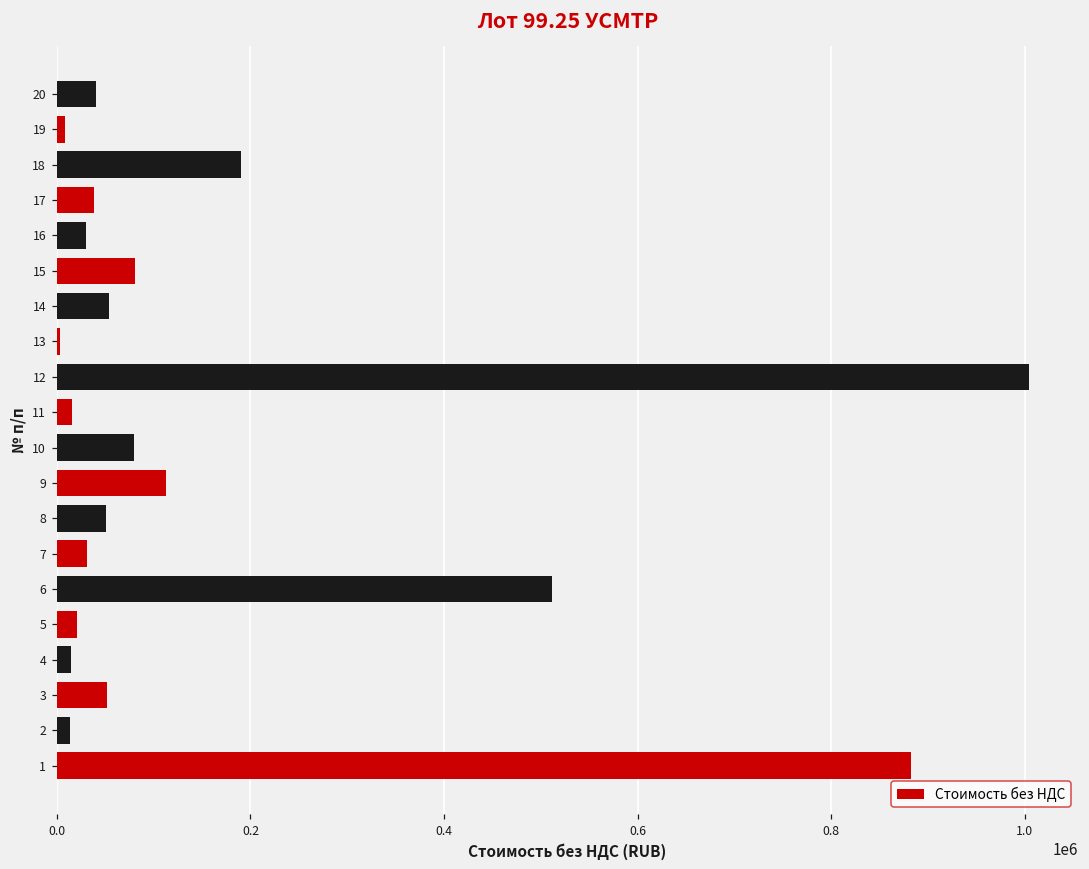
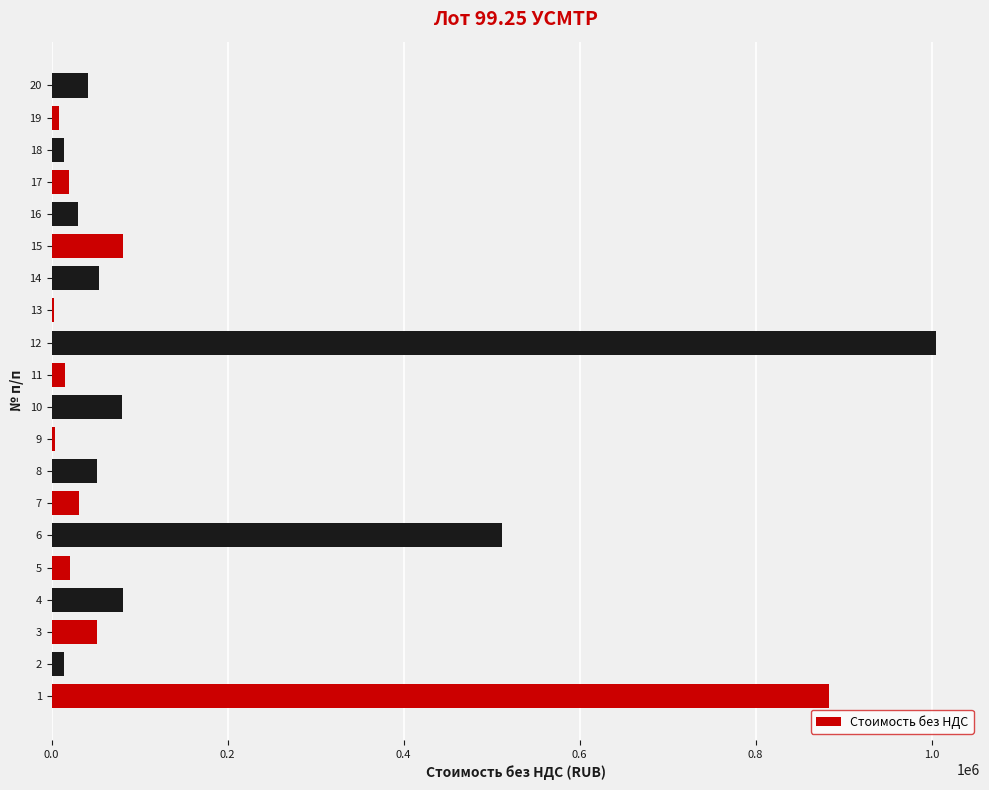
18: 190000 -> 10000
17: 40000 -> 20000
9: 110000 -> 0
4: 10000 -> 80000
